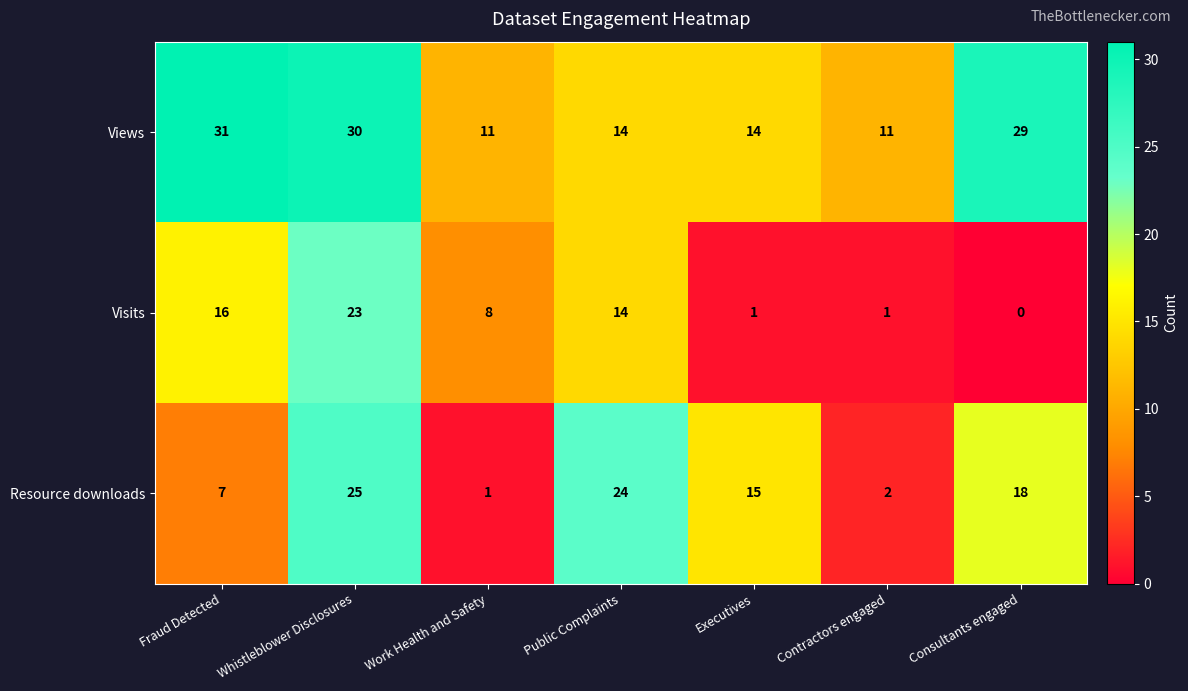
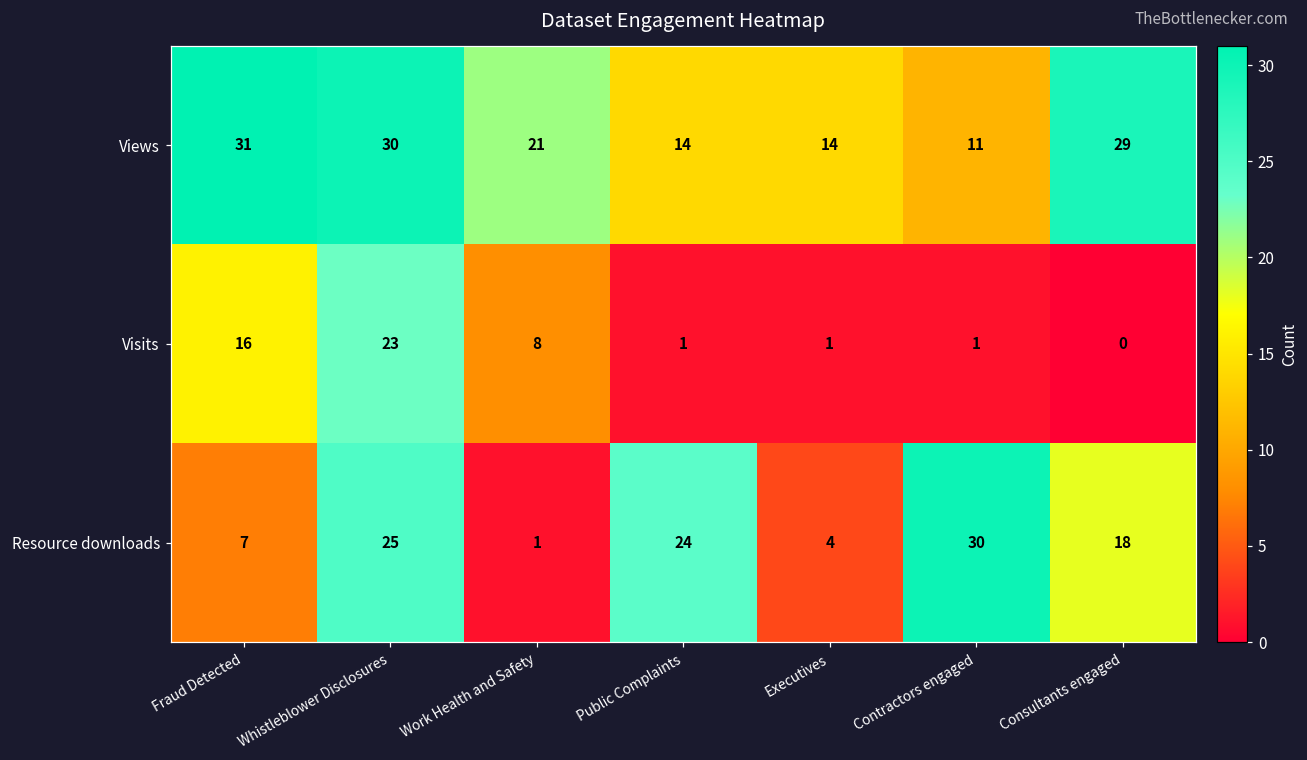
Views, Work Health and Safety: 11 -> 21
Visits, Public Complaints: 14 -> 1
Resource downloads, Executives: 15 -> 4
Resource downloads, Contractors engaged: 2 -> 30
